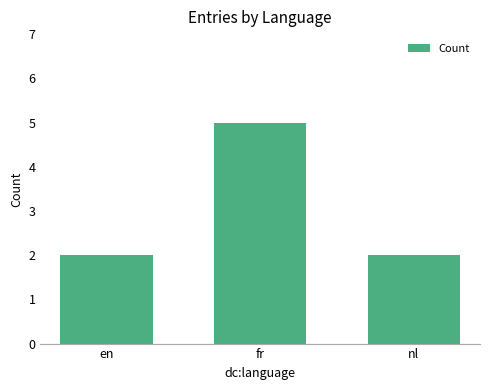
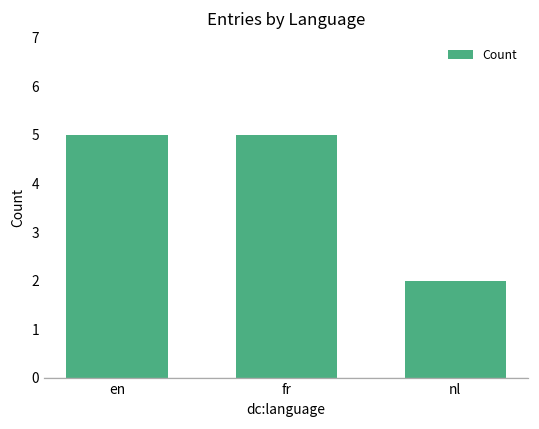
en: 2 -> 5
